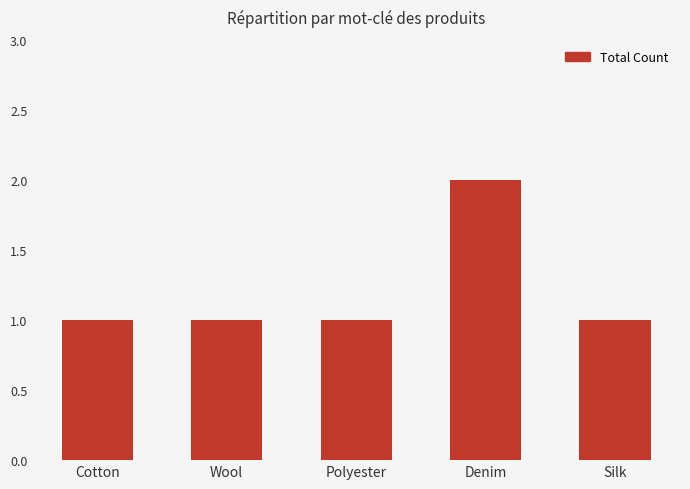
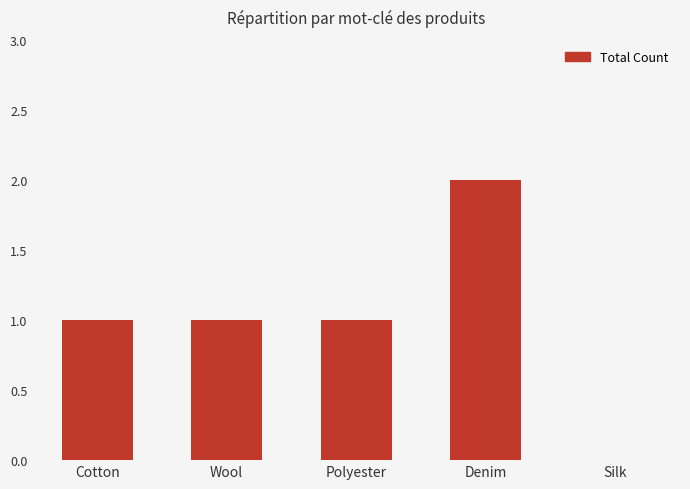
Silk: 1 -> 0
